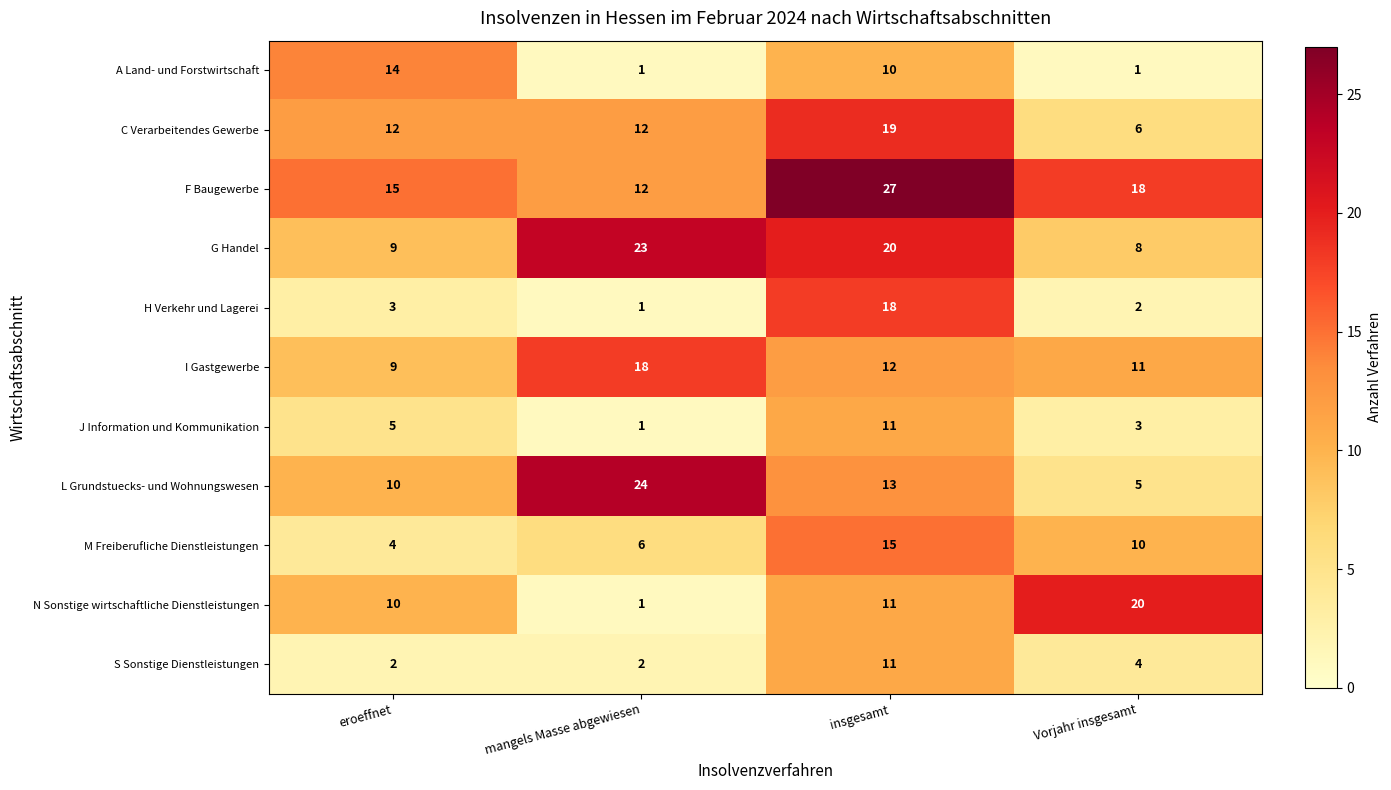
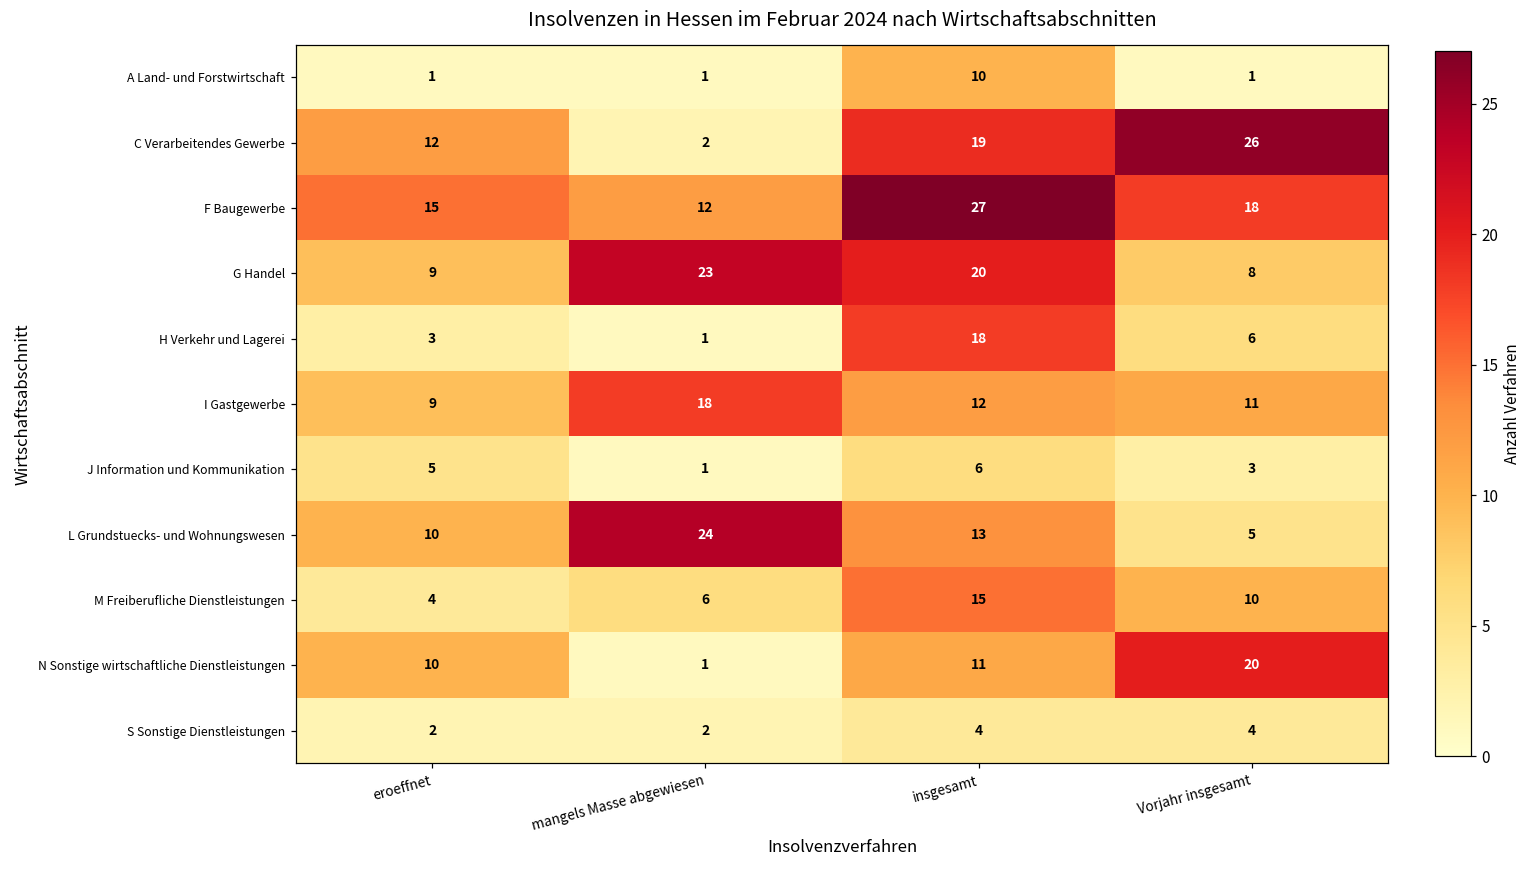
A Land- und Forstwirtschaft, eroeffnet: 14 -> 1
C Verarbeitendes Gewerbe, mangels Masse abgewiesen: 12 -> 2
C Verarbeitendes Gewerbe, Vorjahr insgesamt: 6 -> 26
H Verkehr und Lagerei, Vorjahr insgesamt: 2 -> 6
J Information und Kommunikation, insgesamt: 11 -> 6
S Sonstige Dienstleistungen, insgesamt: 11 -> 4
